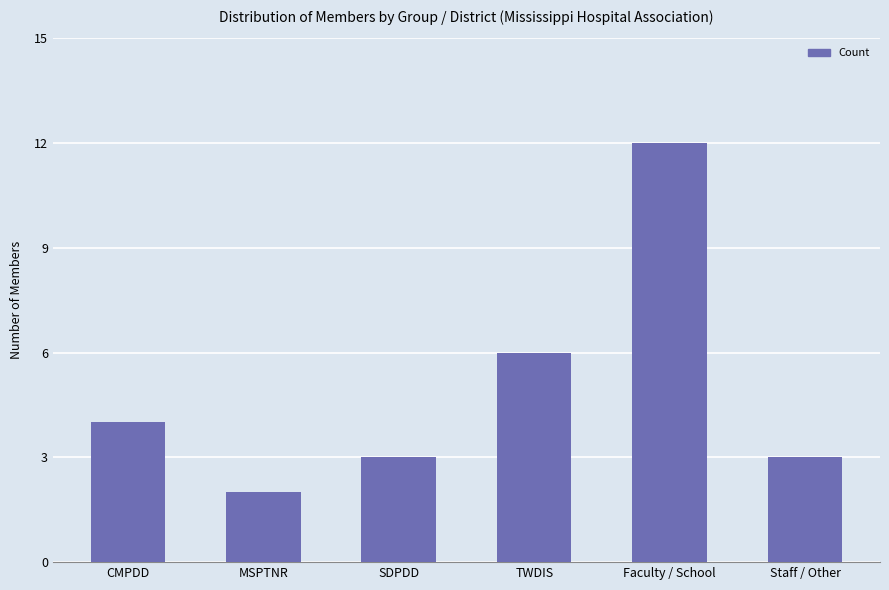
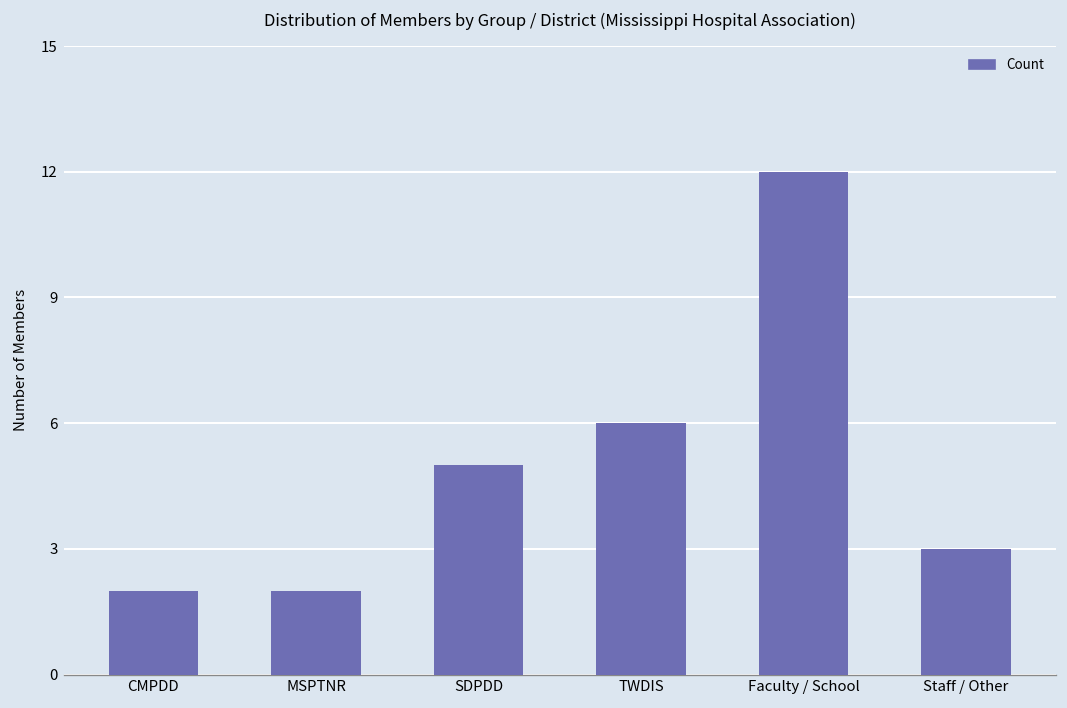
CMPDD: 4 -> 2
SDPDD: 3 -> 5
